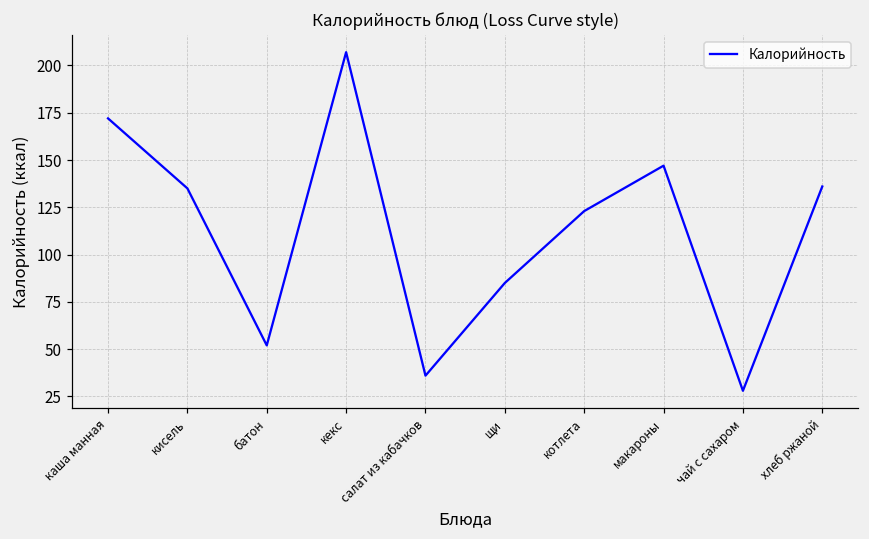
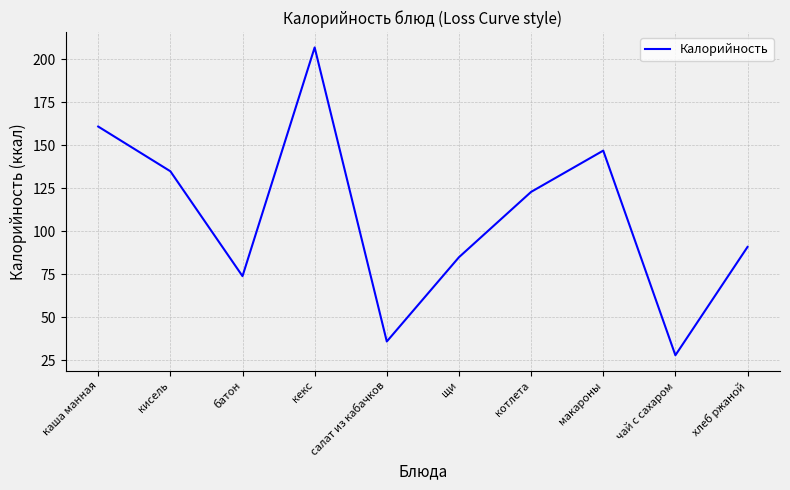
каша манная: 172 -> 161
батон: 52 -> 74
хлеб ржаной: 136 -> 91
